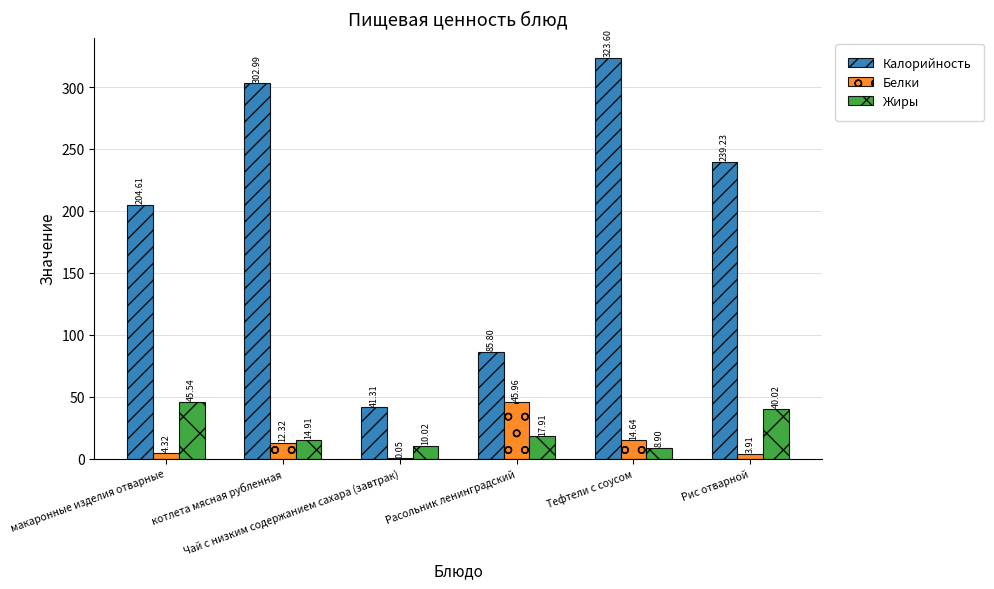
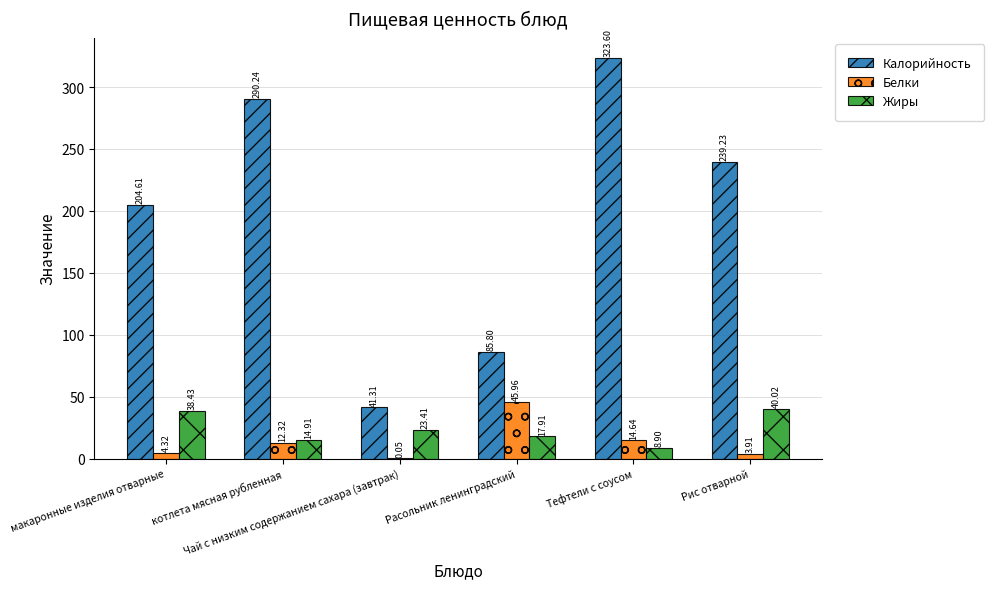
Жиры, макаронные изделия отварные: 45.54 -> 38.43
Калорийность, котлета мясная рубленная: 302.99 -> 290.24
Жиры, Чай с низким содержанием сахара (завтрак): 10.02 -> 23.41
